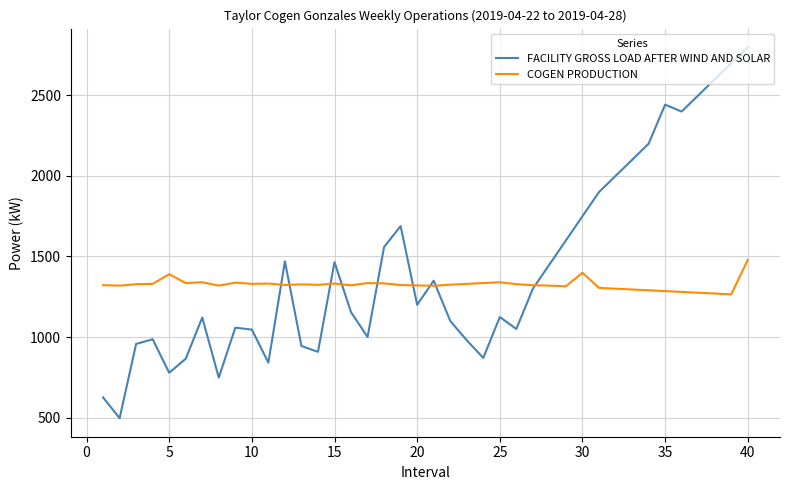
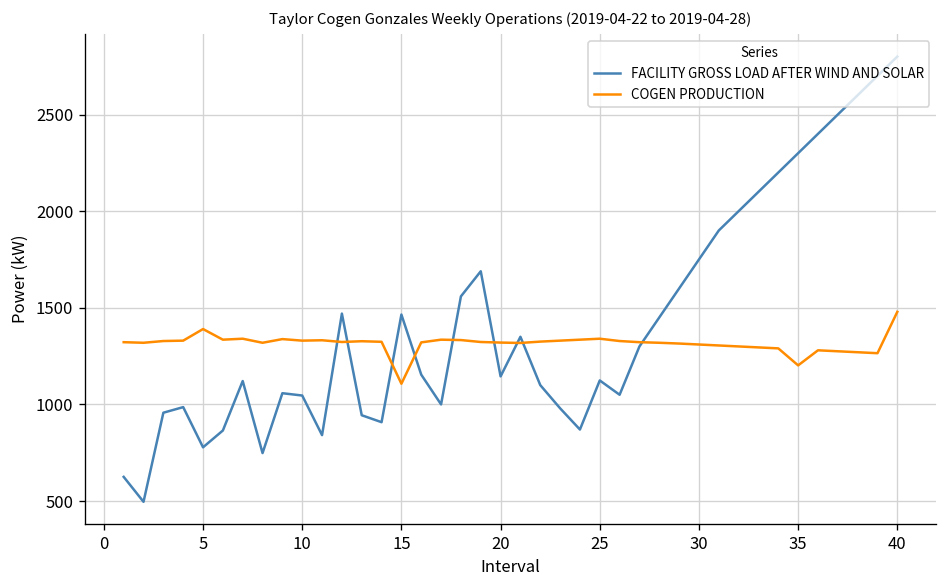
COGEN PRODUCTION, 15: 1330 -> 1110
FACILITY GROSS LOAD AFTER WIND AND SOLAR, 20: 1200 -> 1150
COGEN PRODUCTION, 30: 1400 -> 1310
FACILITY GROSS LOAD AFTER WIND AND SOLAR, 35: 2440 -> 2300
COGEN PRODUCTION, 35: 1290 -> 1200
